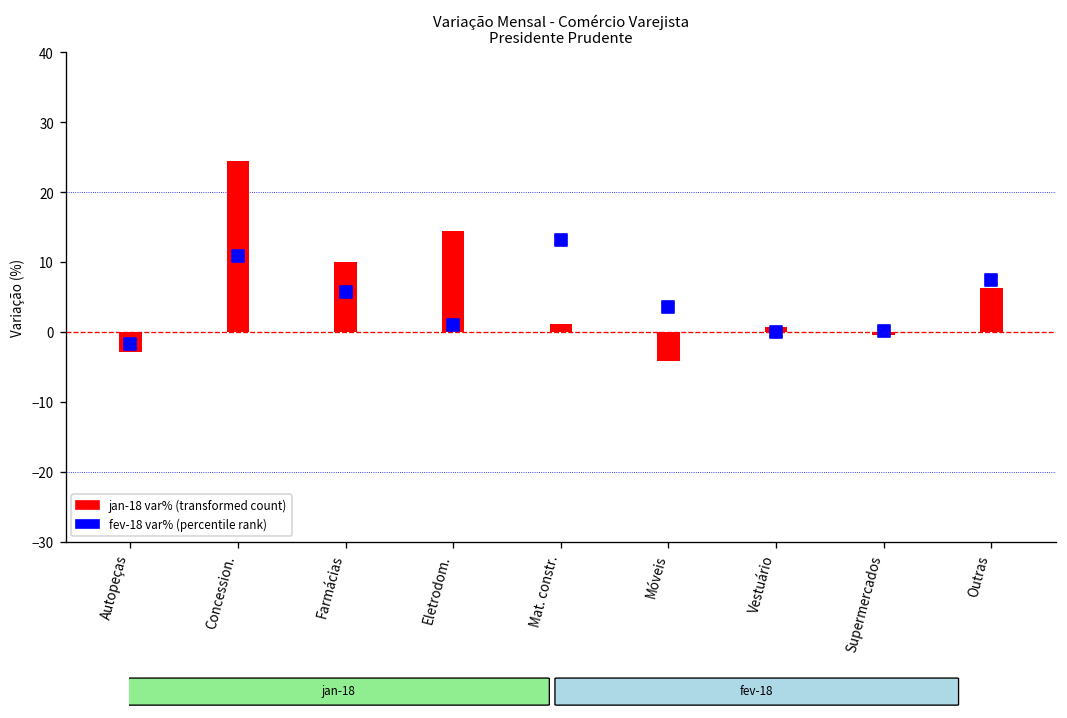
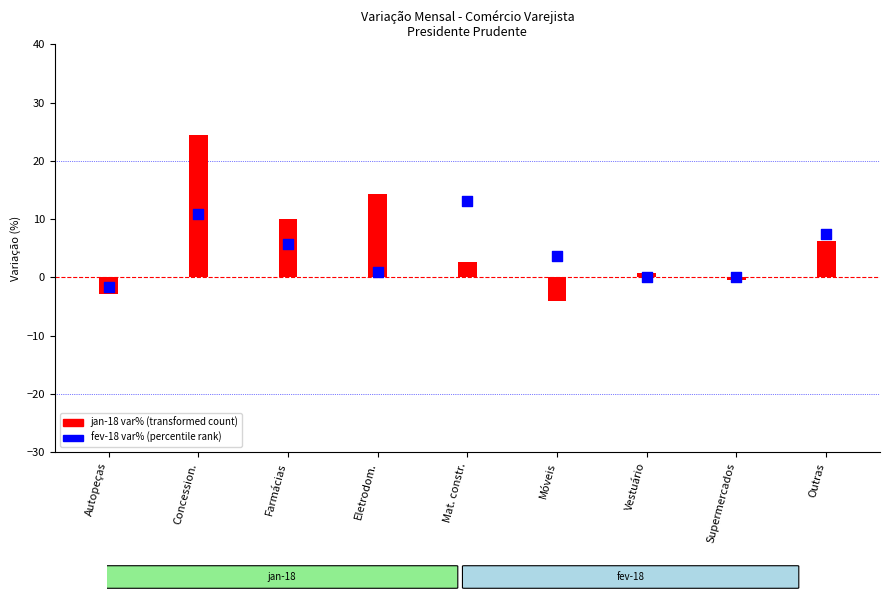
jan-18 var% (transformed count), Mat. constr.: 1 -> 3
